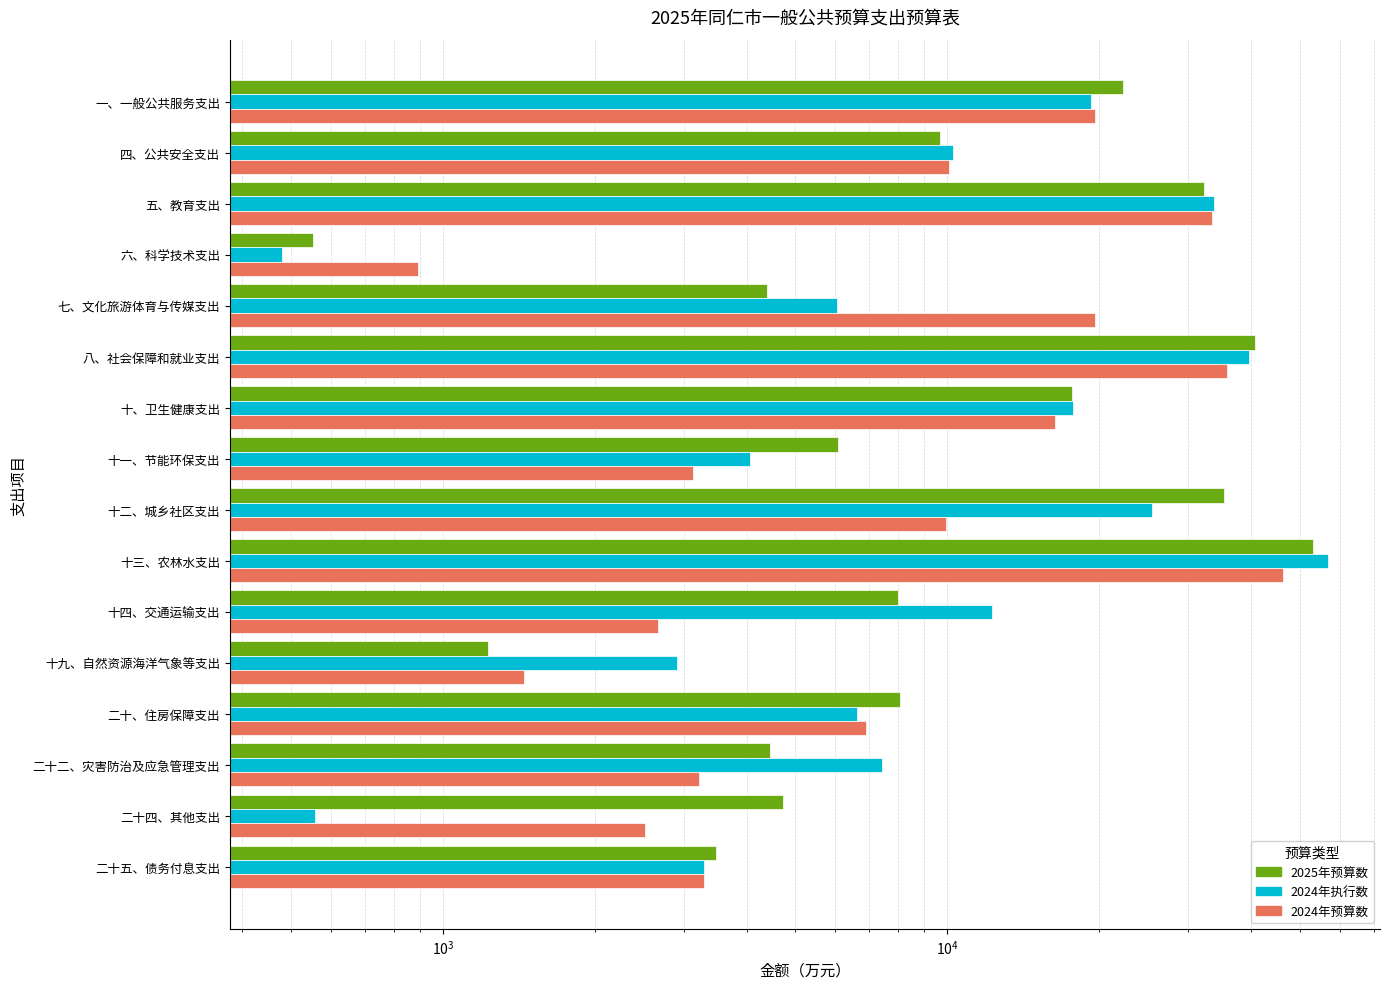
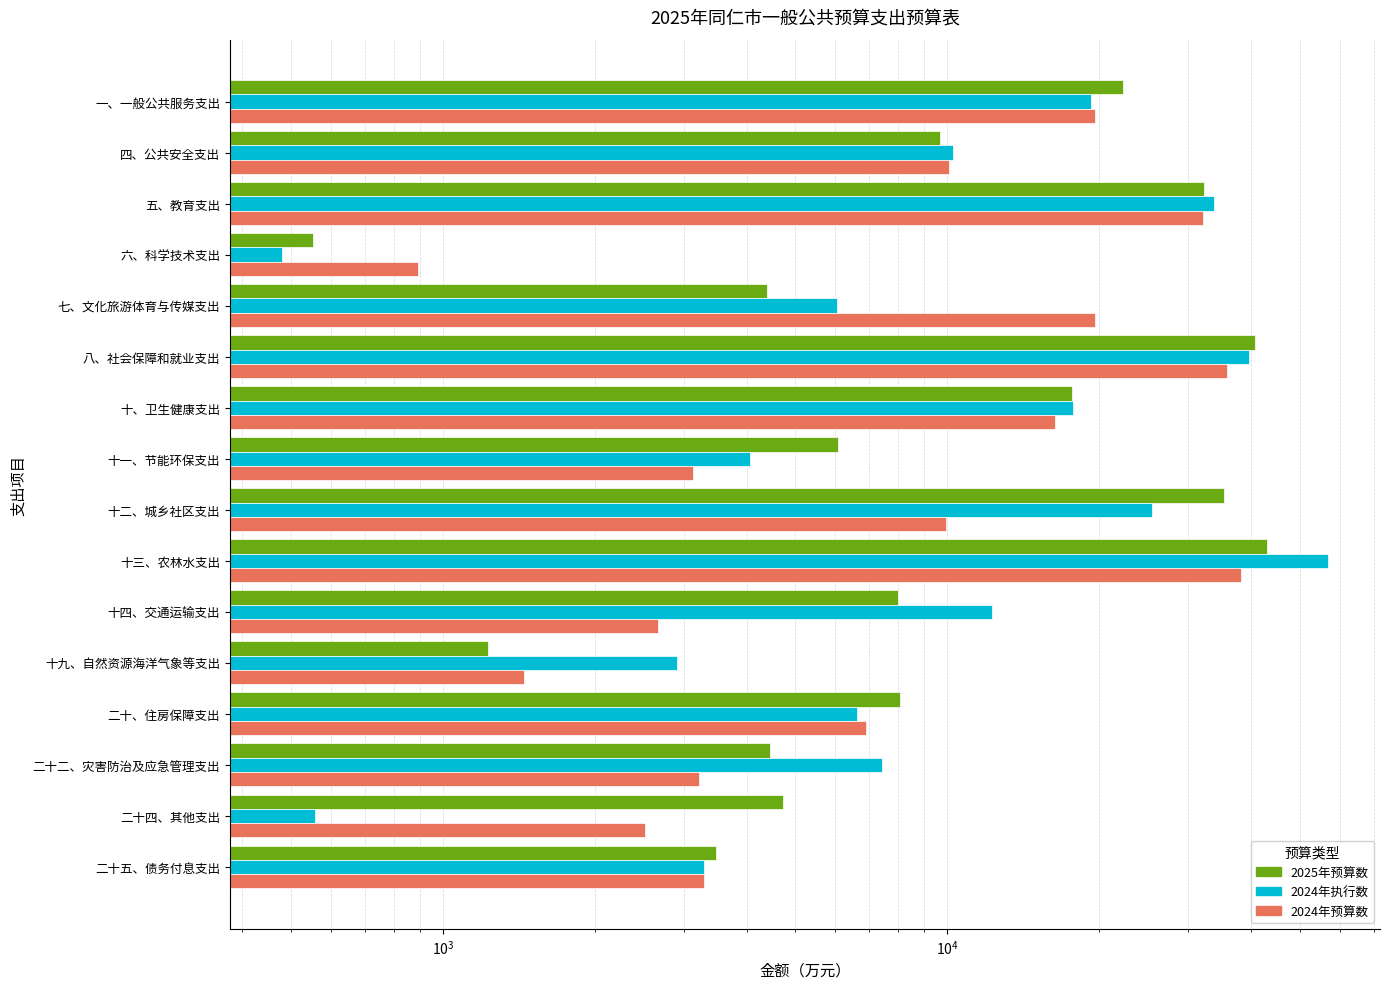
2024年预算数, 五、教育支出: 34000 -> 32000
2025年预算数, 十三、农林水支出: 53000 -> 43000
2024年预算数, 十三、农林水支出: 46000 -> 38000
